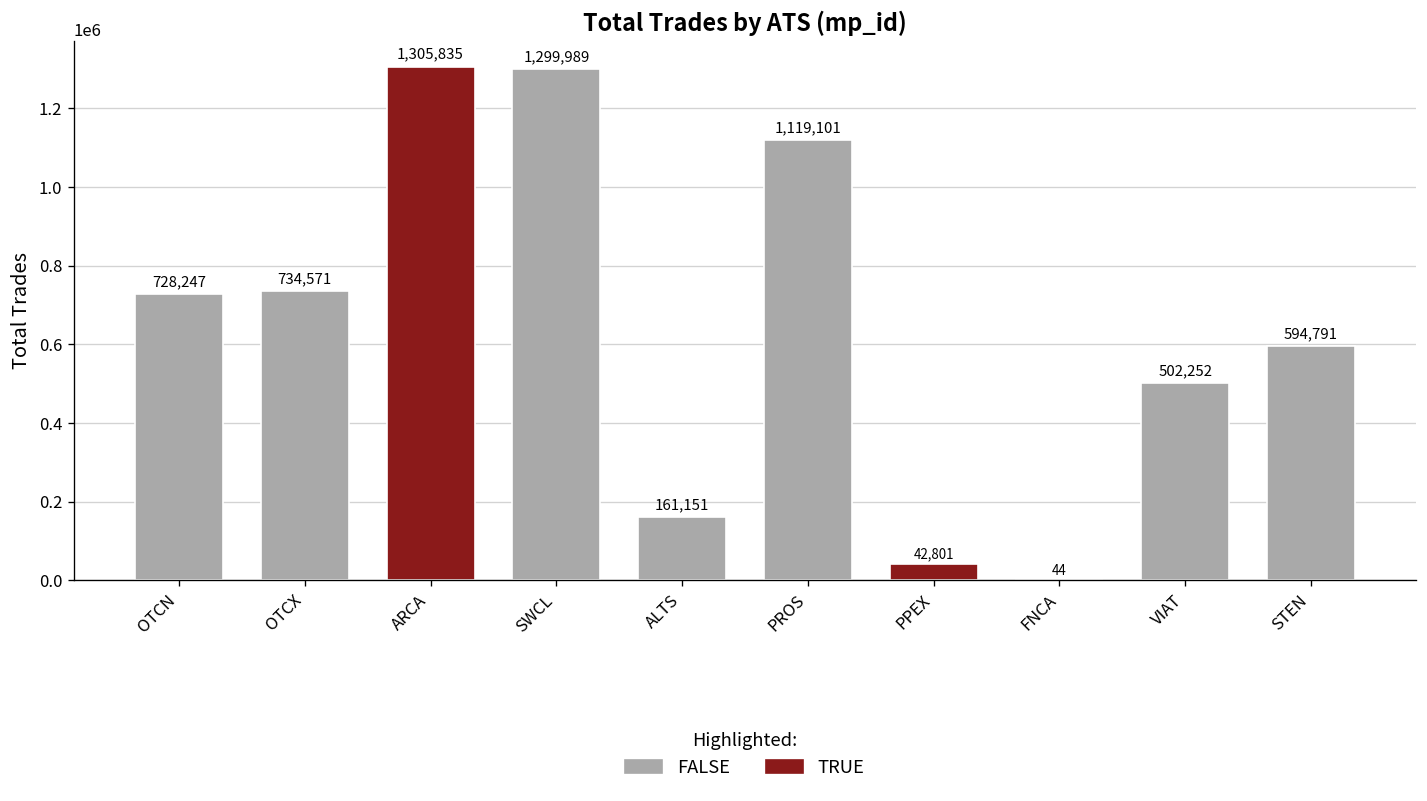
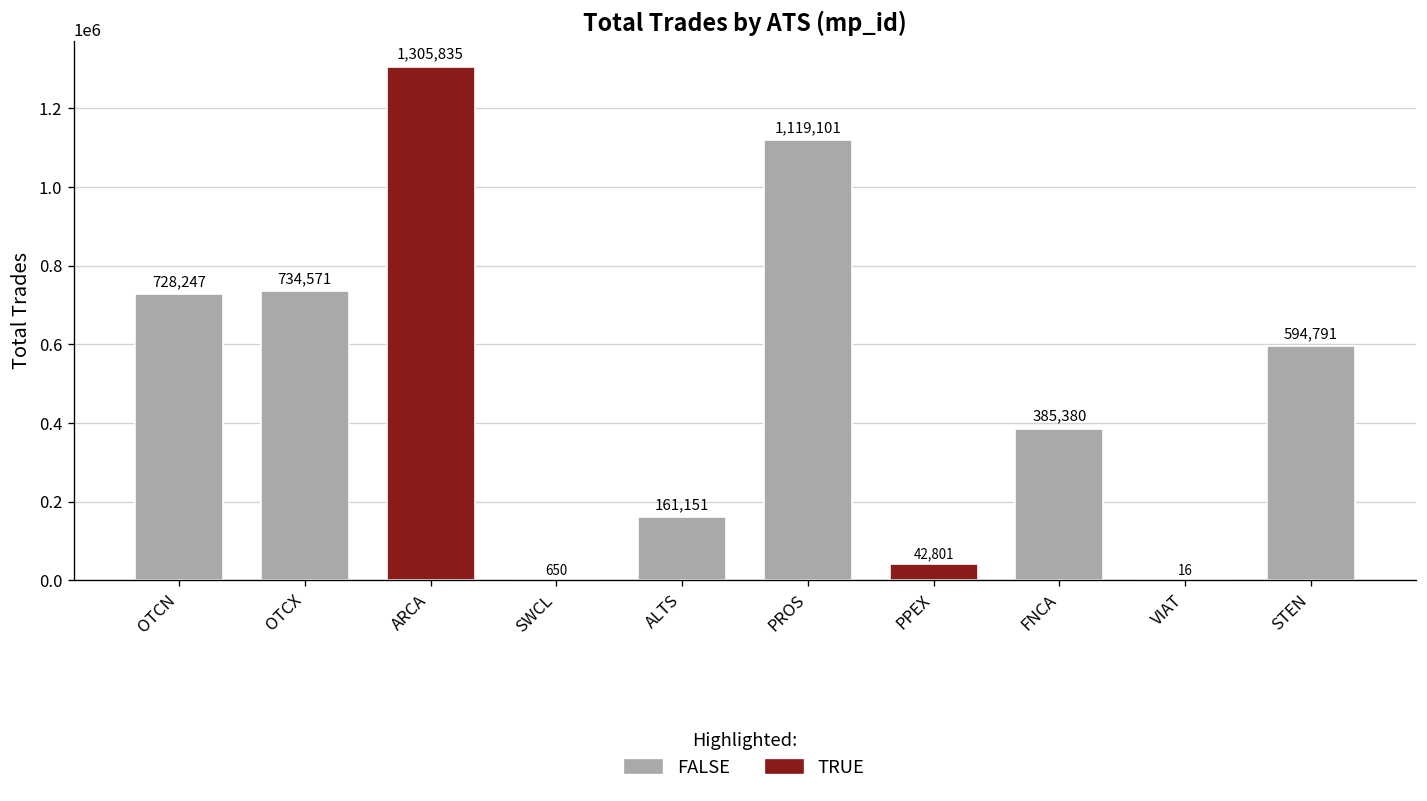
SWCL: 1,299,989 -> 650
FNCA: 44 -> 385,380
VIAT: 502,252 -> 16
